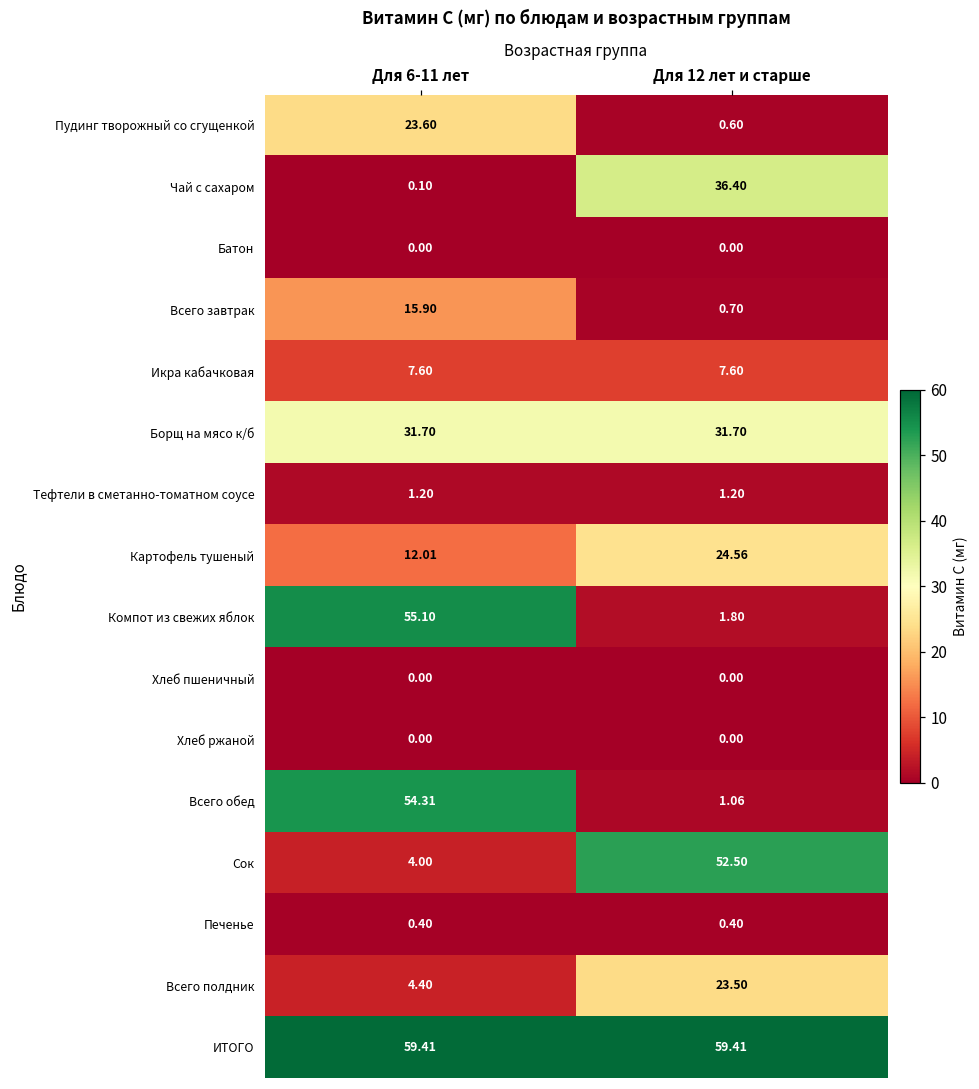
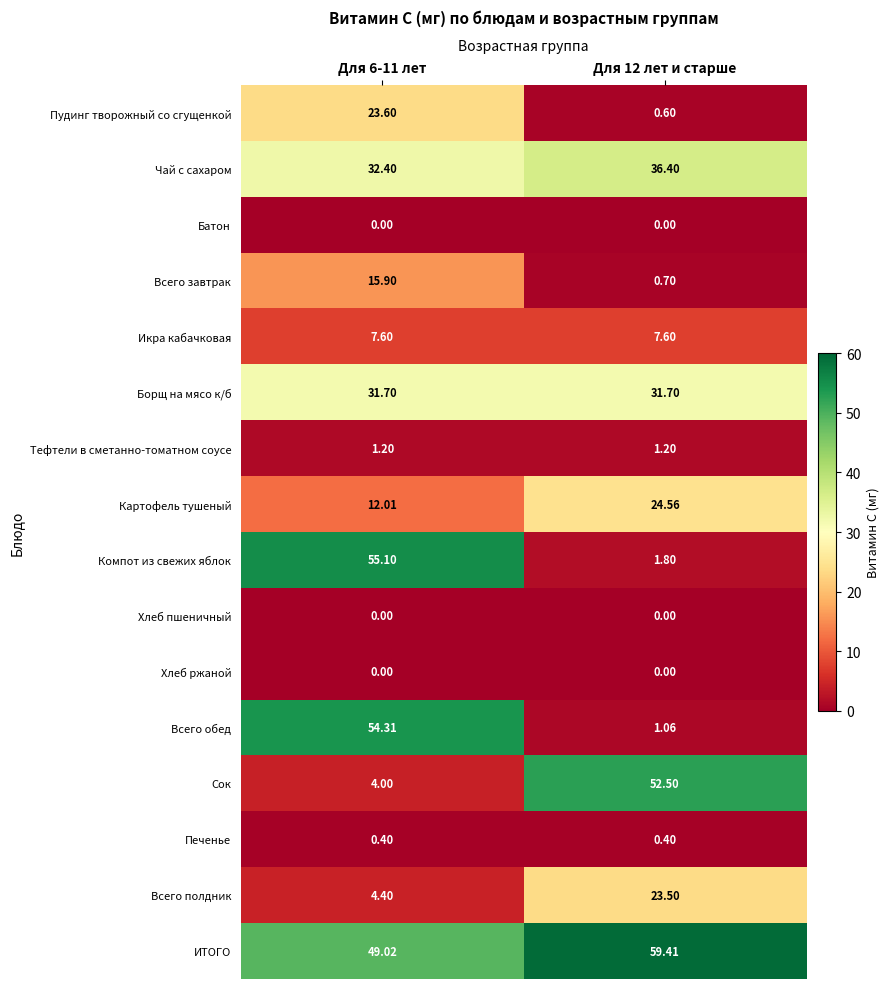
Чай с сахаром, Для 6-11 лет: 0.10 -> 32.40
ИТОГО, Для 6-11 лет: 59.41 -> 49.02
